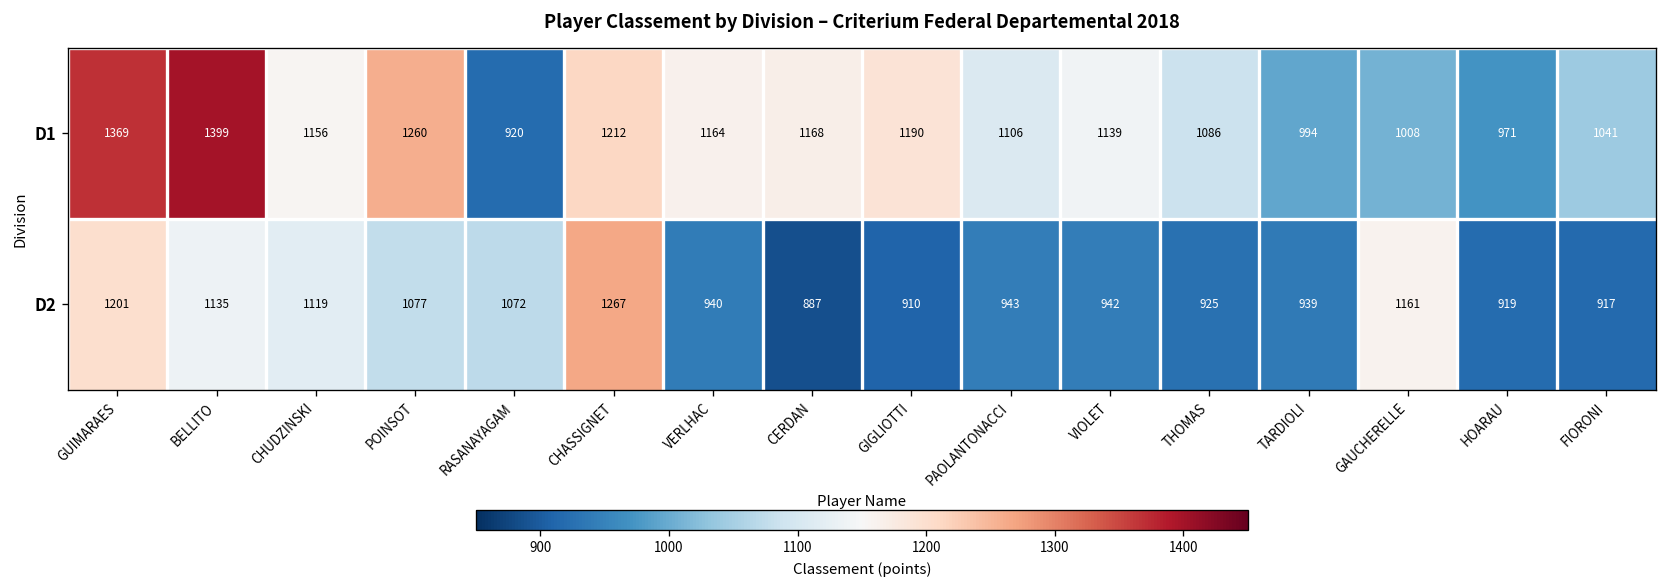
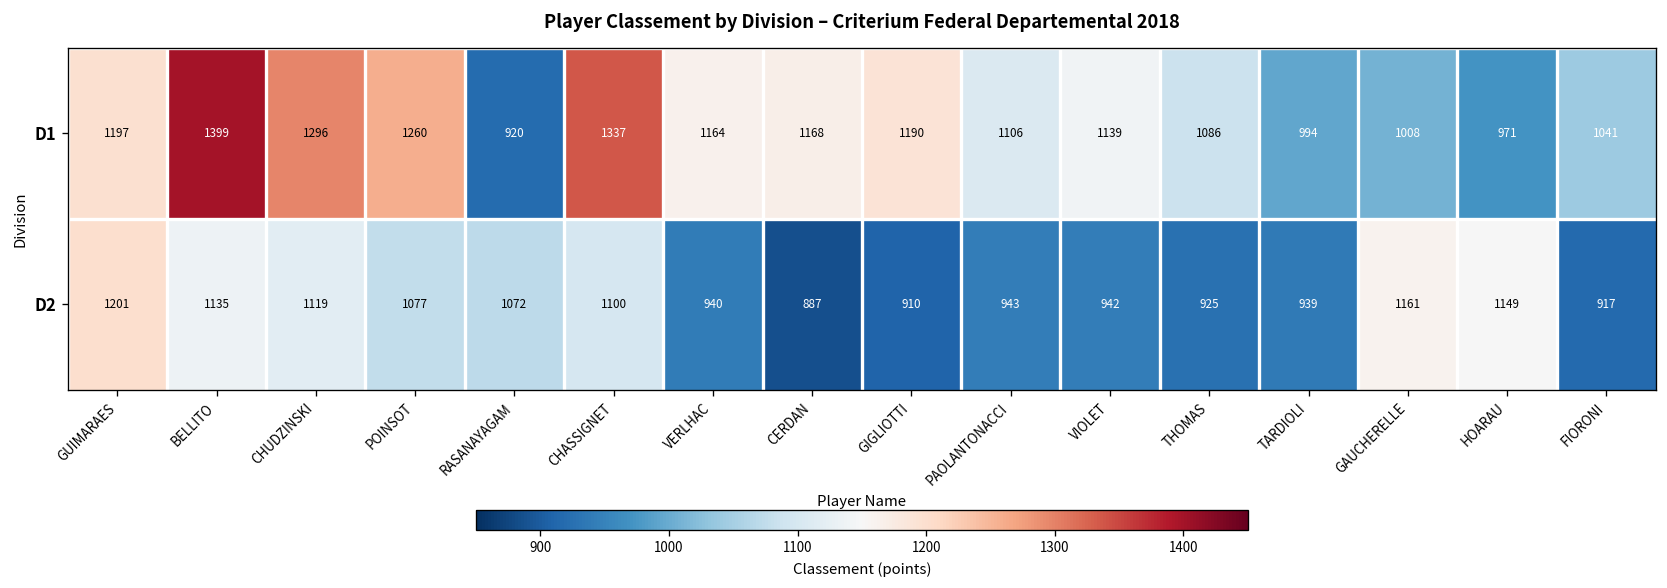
D1, GUIMARAES: 1369 -> 1197
D1, CHUDZINSKI: 1156 -> 1296
D1, CHASSIGNET: 1212 -> 1337
D2, CHASSIGNET: 1267 -> 1100
D2, HOARAU: 919 -> 1149
